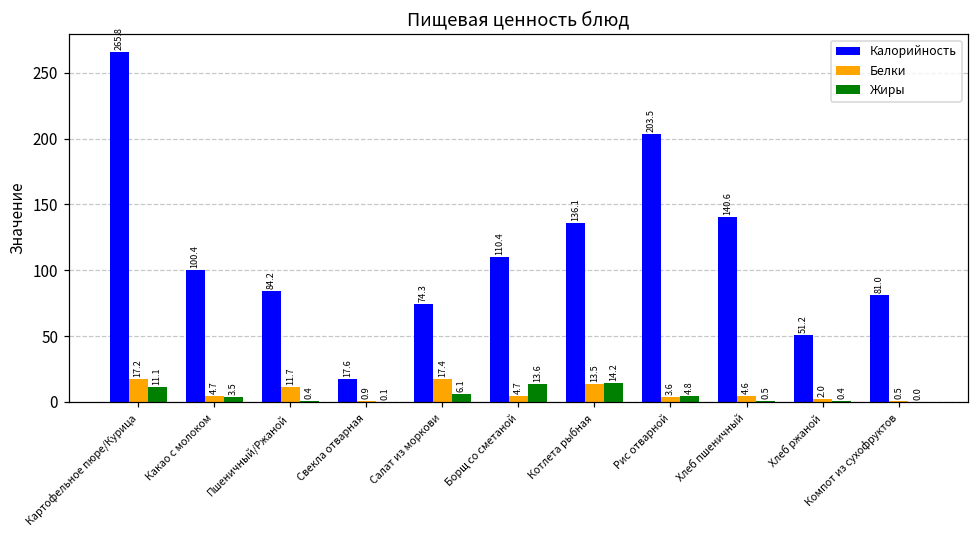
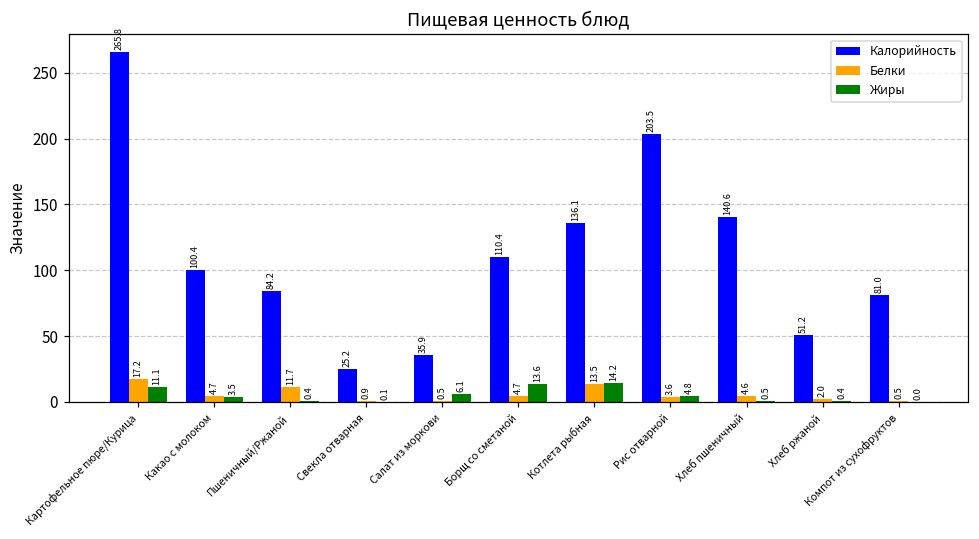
Калорийность, Свекла отварная: 17.6 -> 25.2
Калорийность, Салат из моркови: 74.3 -> 35.9
Белки, Салат из моркови: 17.4 -> 0.5
